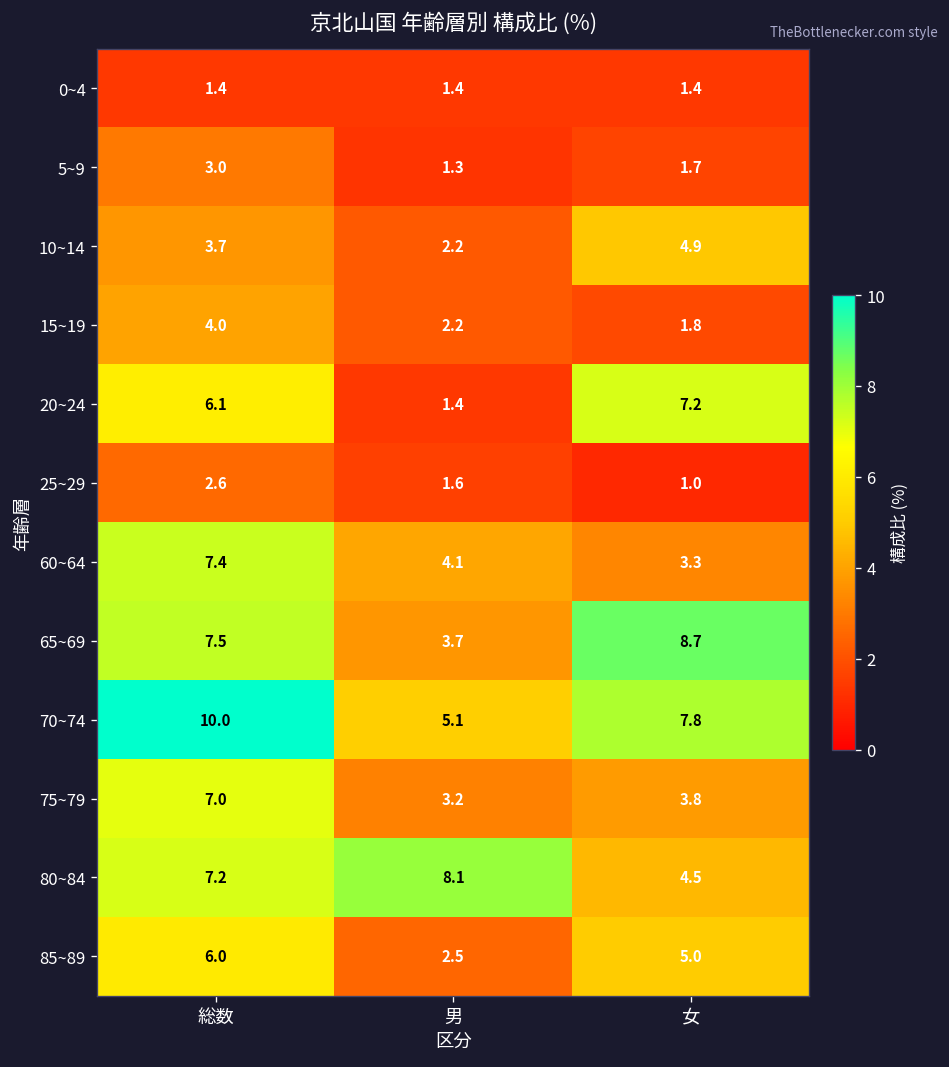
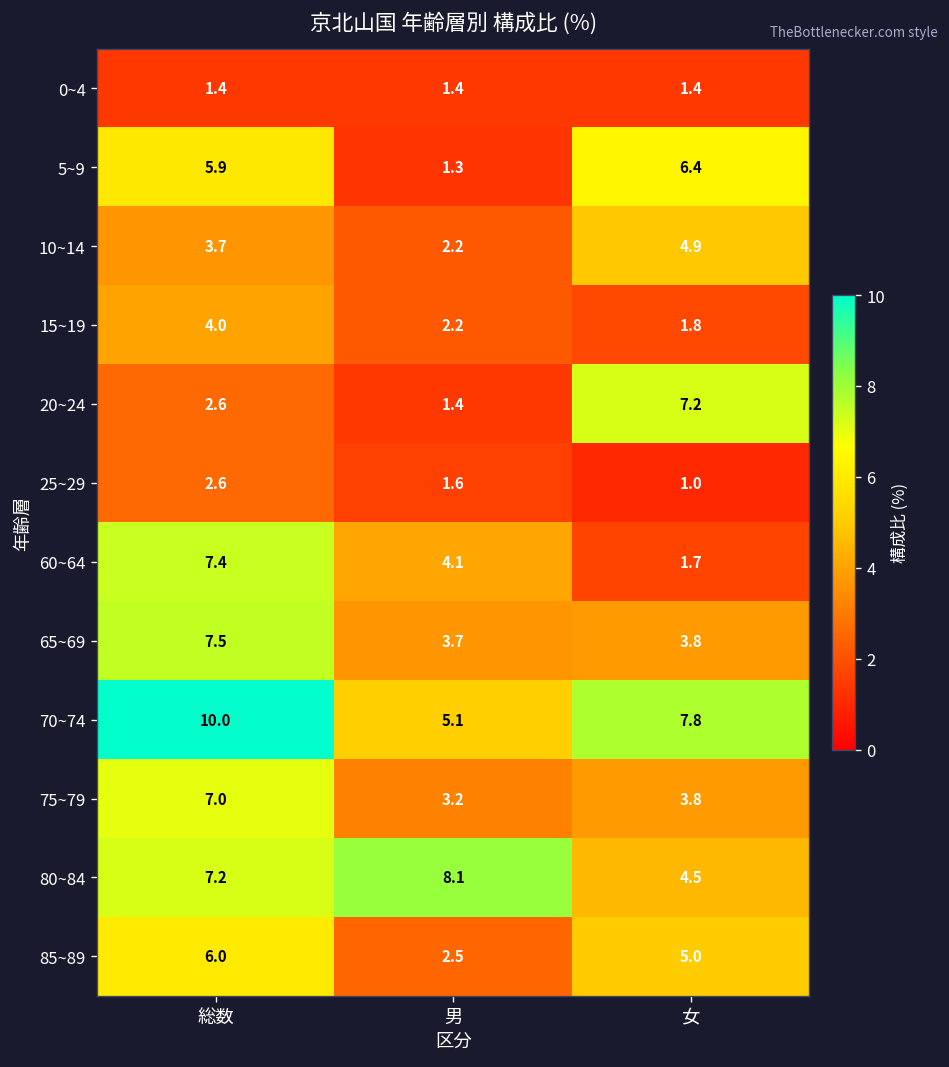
5~9, 総数: 3.0 -> 5.9
5~9, 女: 1.7 -> 6.4
20~24, 総数: 6.1 -> 2.6
60~64, 女: 3.3 -> 1.7
65~69, 女: 8.7 -> 3.8
